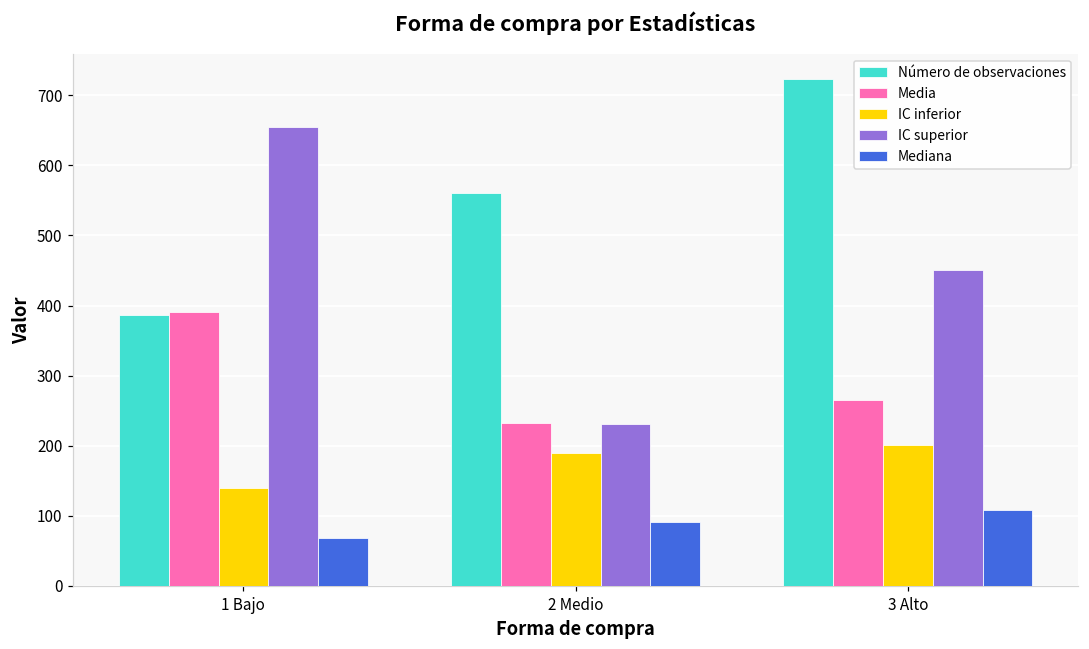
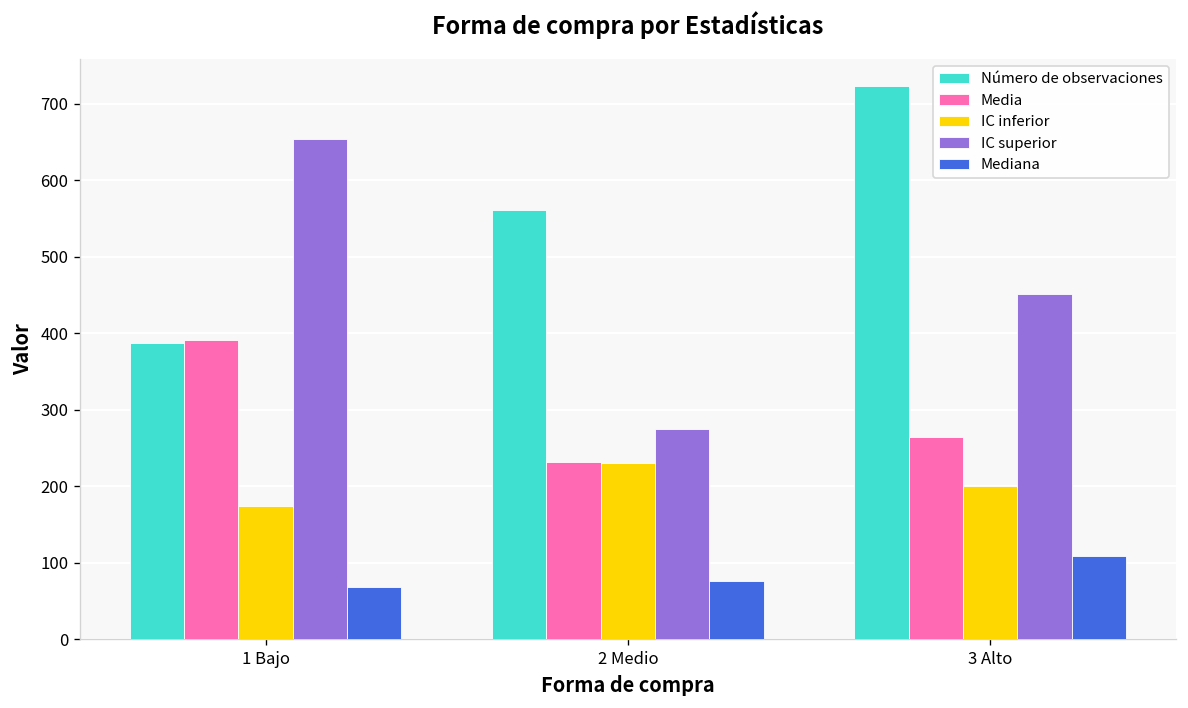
IC inferior, 1 Bajo: 140 -> 170
IC inferior, 2 Medio: 190 -> 230
IC superior, 2 Medio: 230 -> 280
Mediana, 2 Medio: 90 -> 80
